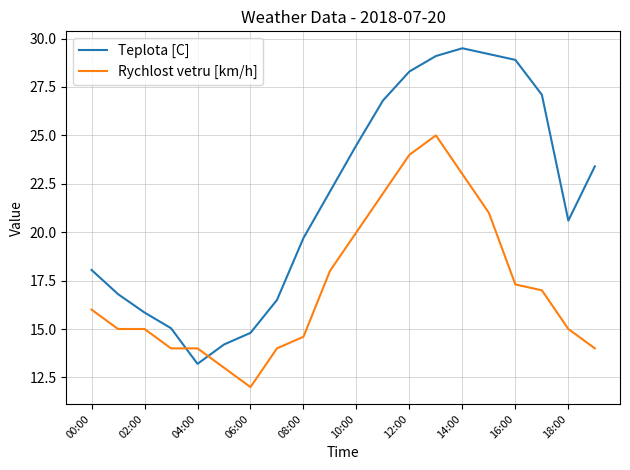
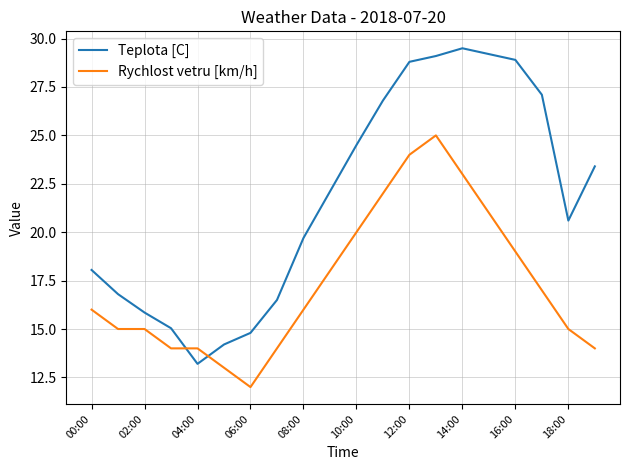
Rychlost vetru [km/h], 08:00: 14.6 -> 16.0
Teplota [C], 12:00: 28.3 -> 28.8
Rychlost vetru [km/h], 16:00: 17.3 -> 19.0
